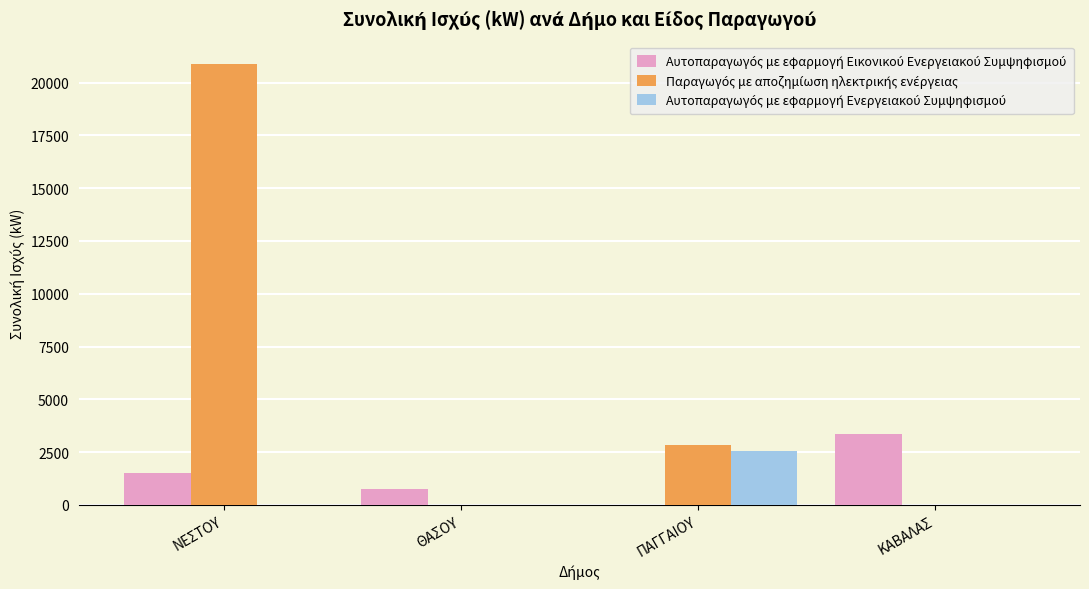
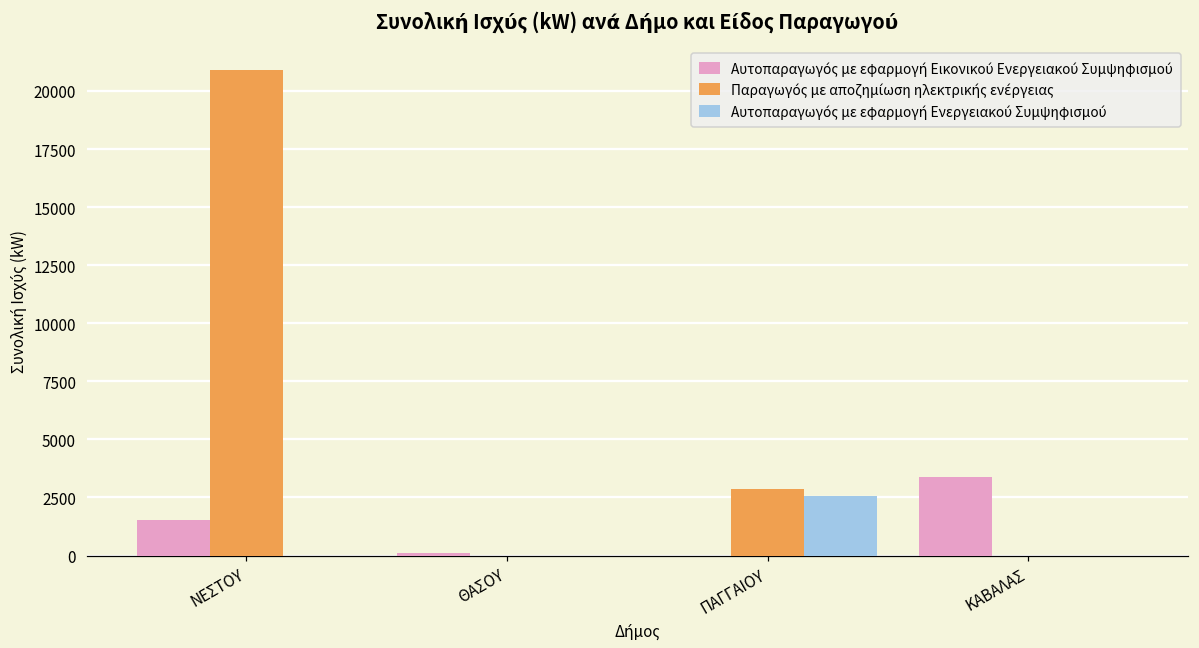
Αυτοπαραγωγός με εφαρμογή Εικονικού Ενεργειακού Συμψηφισμού, ΘΑΣΟΥ: 800 -> 100
